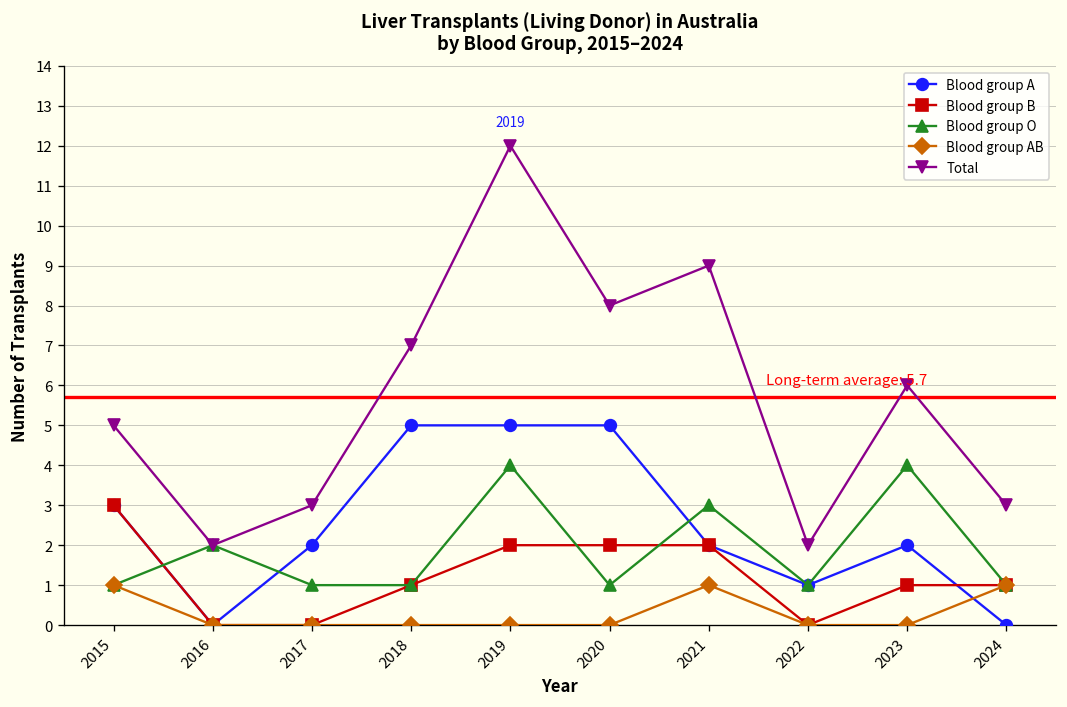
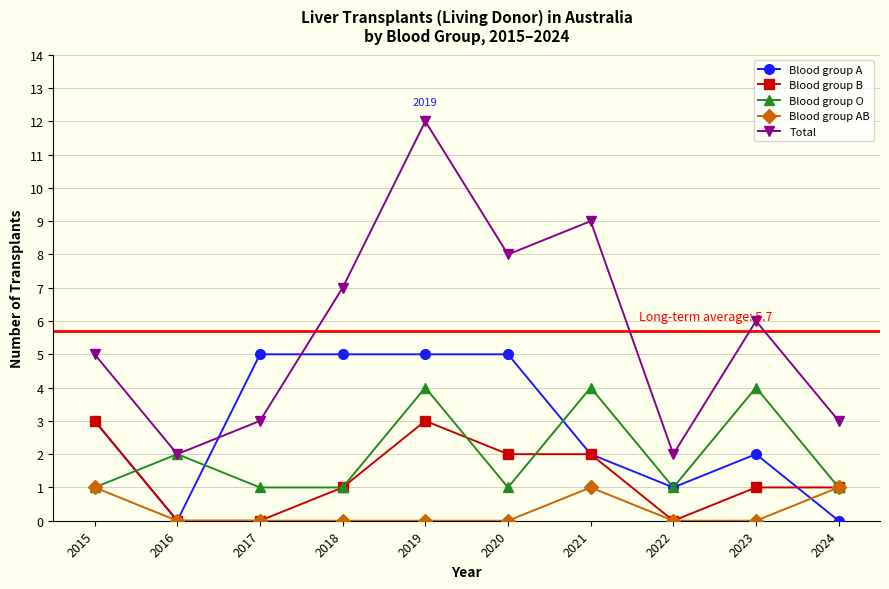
Blood group A, 2017: 2 -> 5
Blood group B, 2019: 2 -> 3
Blood group O, 2021: 3 -> 4
